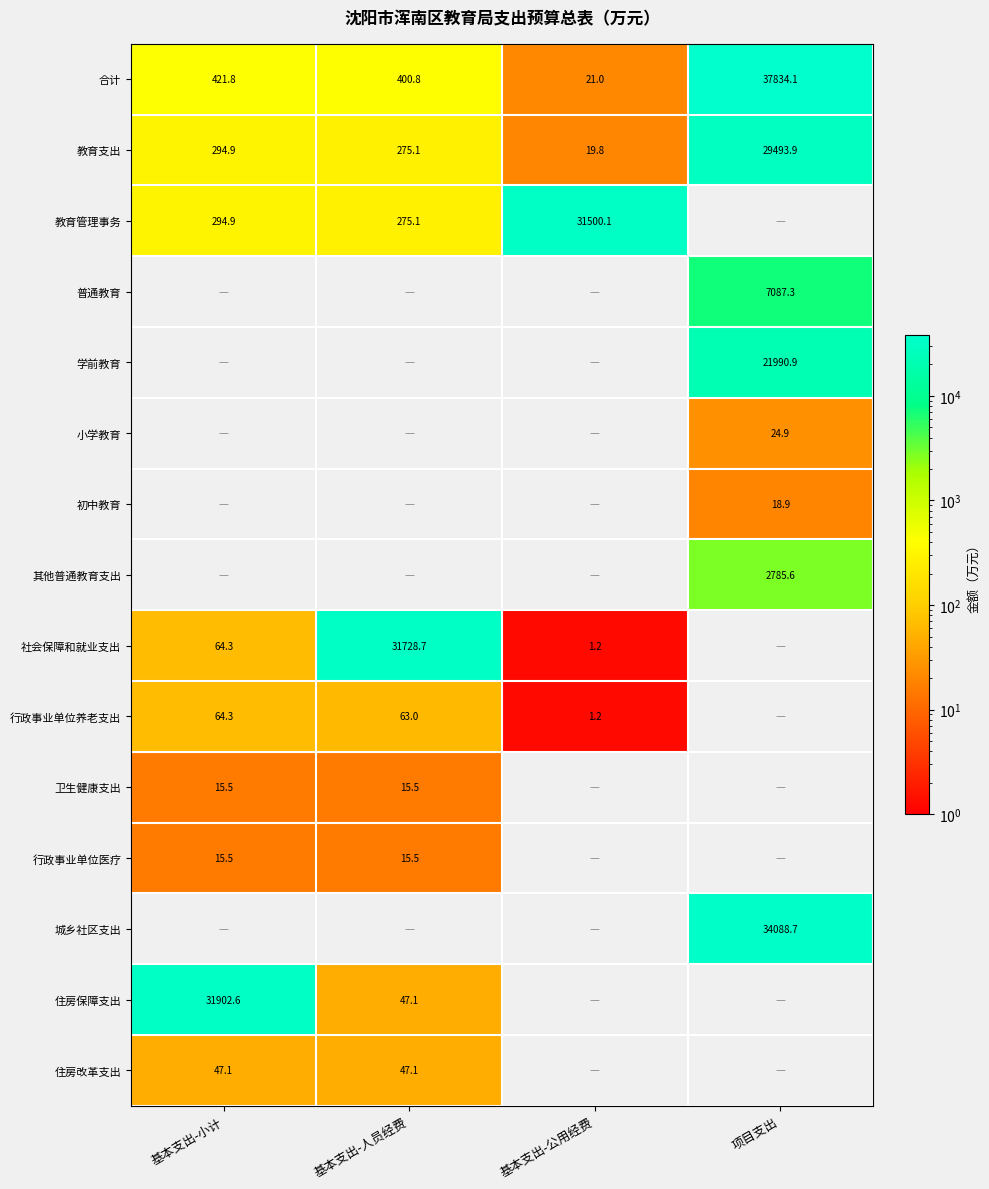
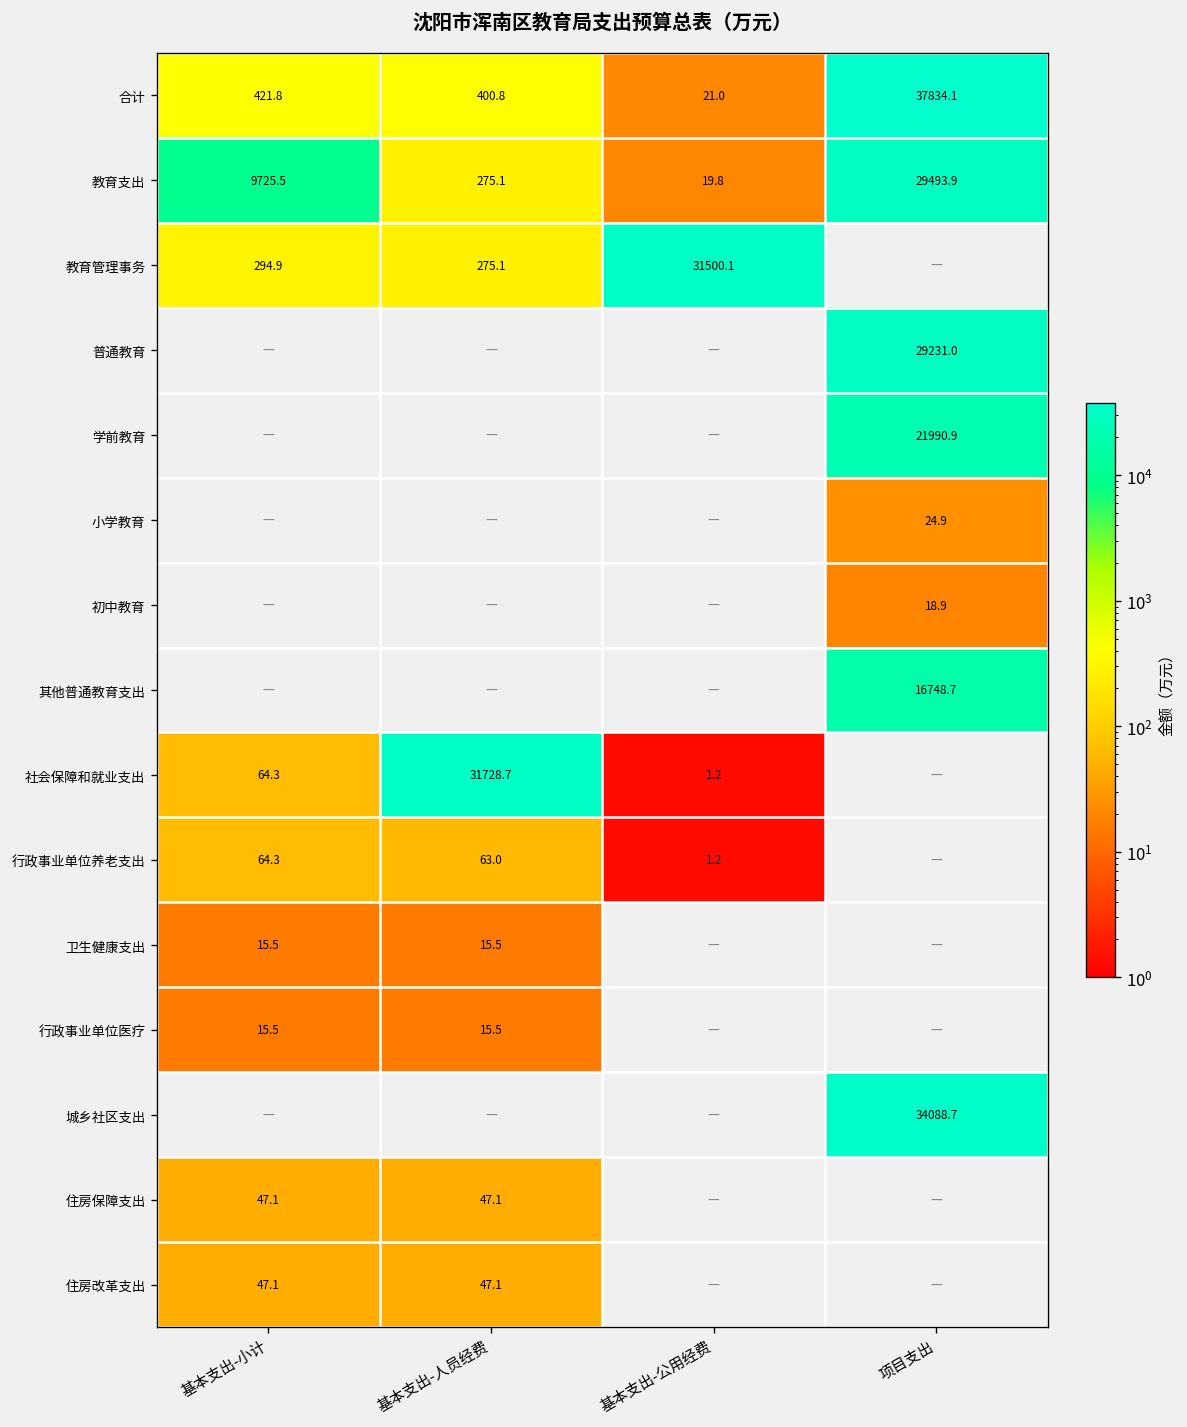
教育支出, 基本支出-小计: 294.9 -> 9725.5
普通教育, 项目支出: 7087.3 -> 29231.0
其他普通教育支出, 项目支出: 2785.6 -> 16748.7
住房保障支出, 基本支出-小计: 31902.6 -> 47.1
